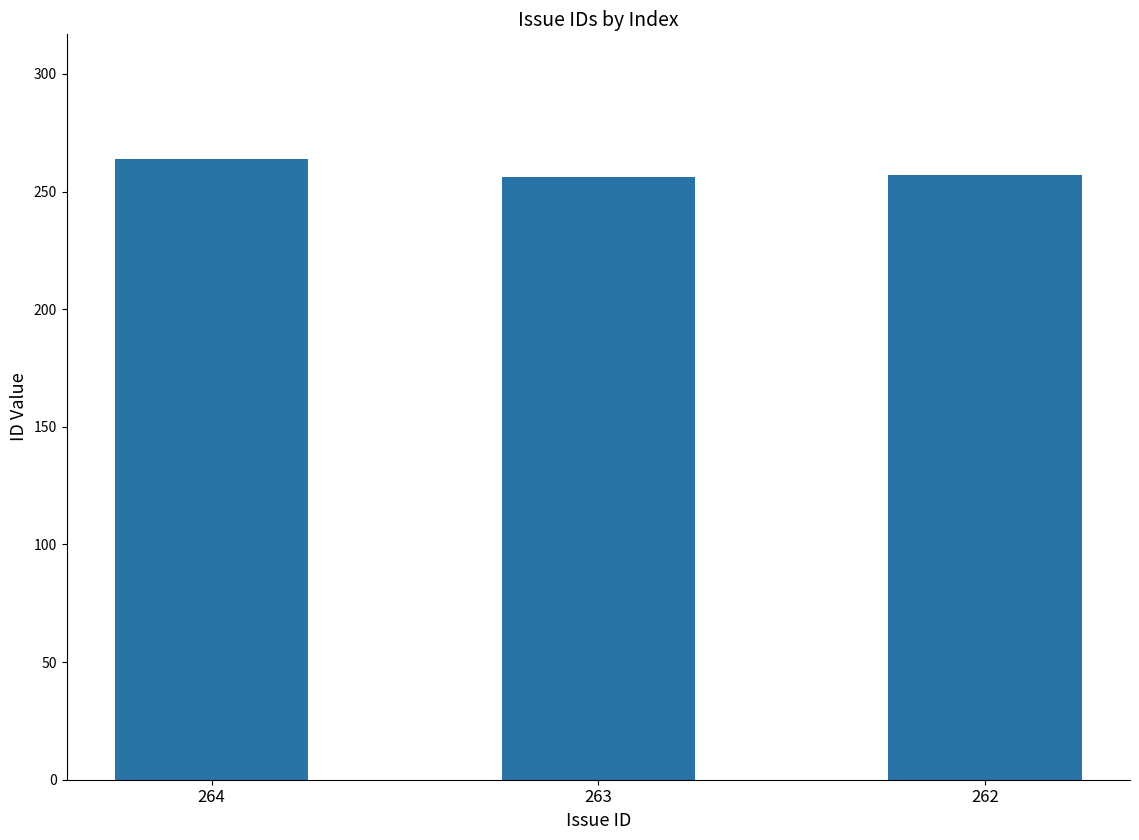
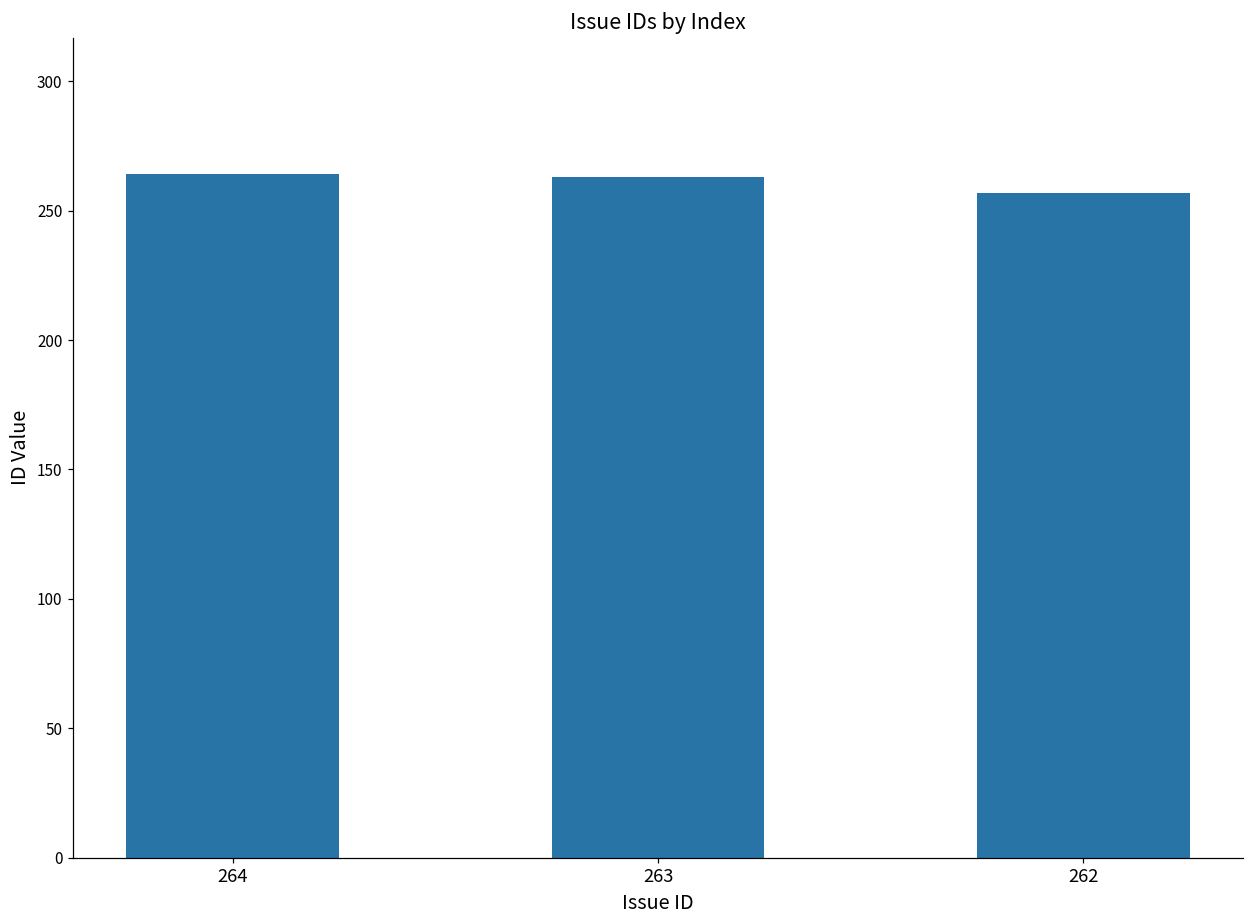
263: 256 -> 263
